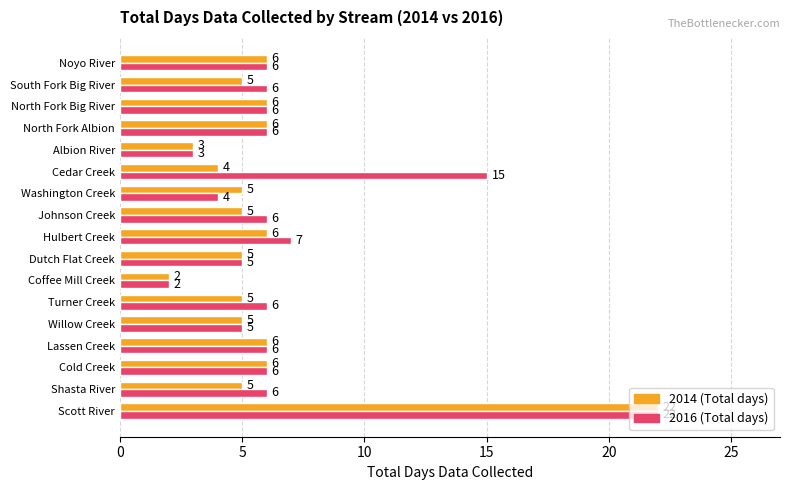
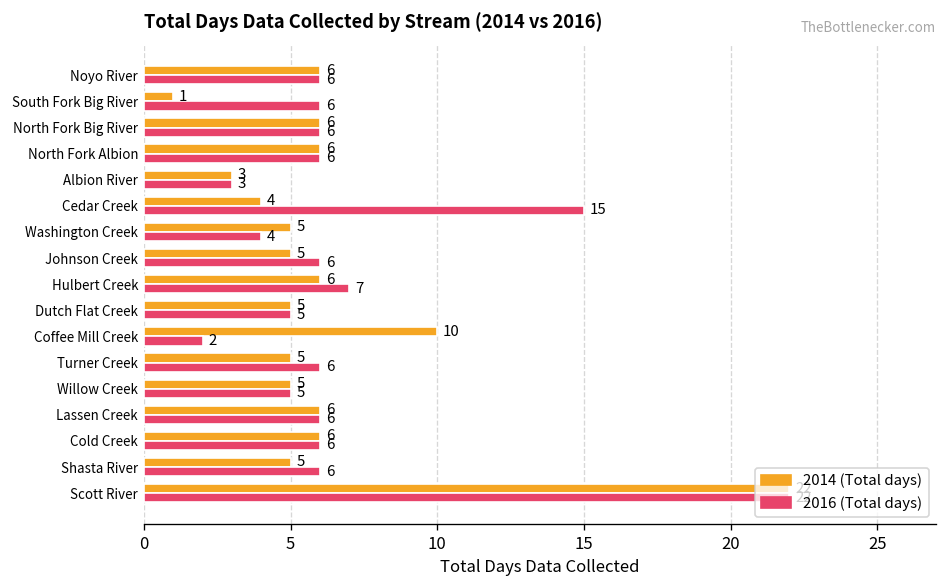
2014 (Total days), South Fork Big River: 5 -> 1
2014 (Total days), Coffee Mill Creek: 2 -> 10
